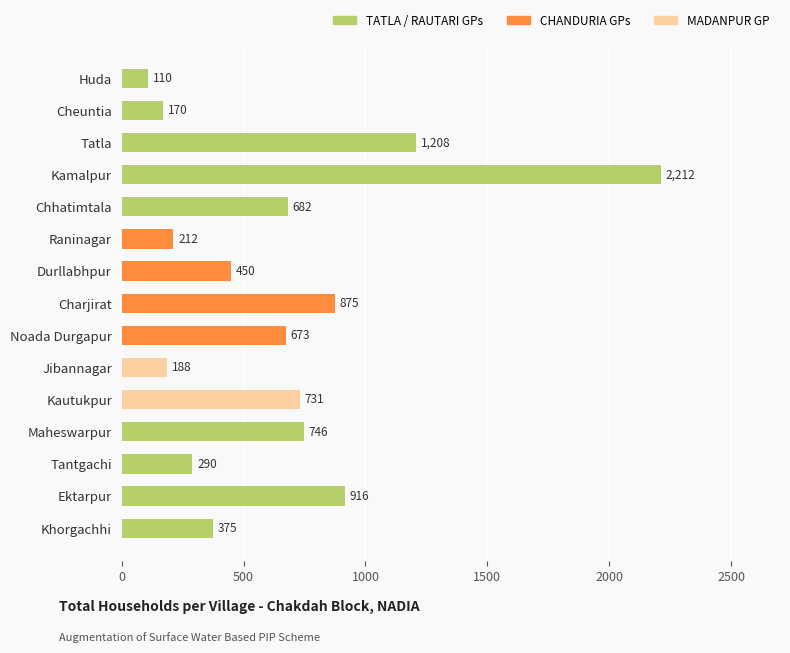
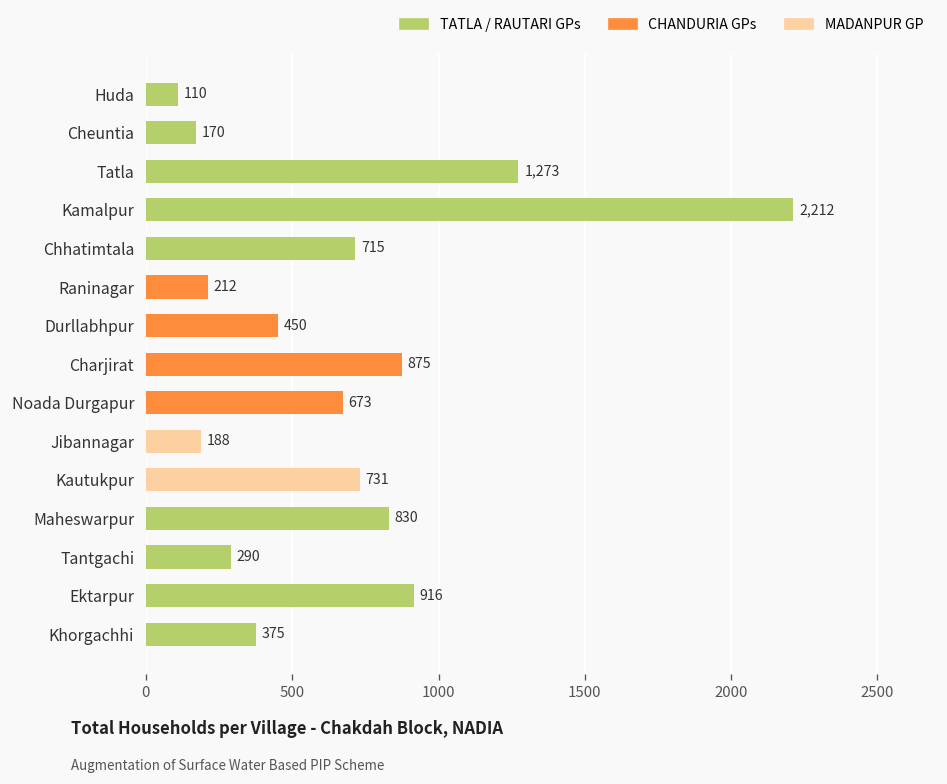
Tatla: 1,208 -> 1,273
Chhatimtala: 682 -> 715
Maheswarpur: 746 -> 830
